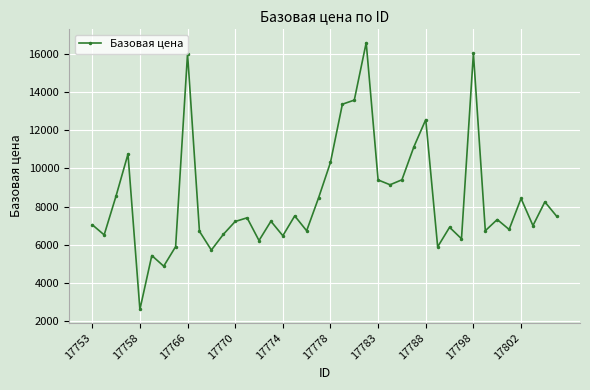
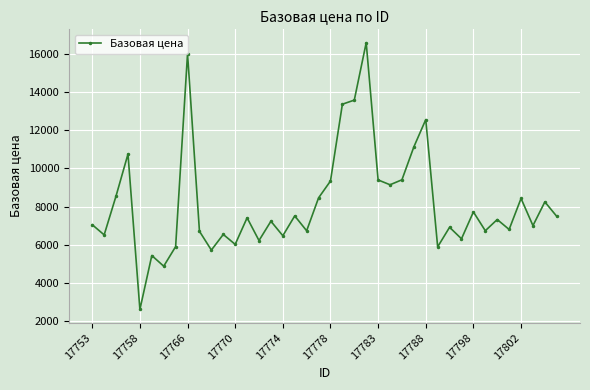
17770: 7200 -> 6000
17778: 10300 -> 9300
17798: 16000 -> 7700
